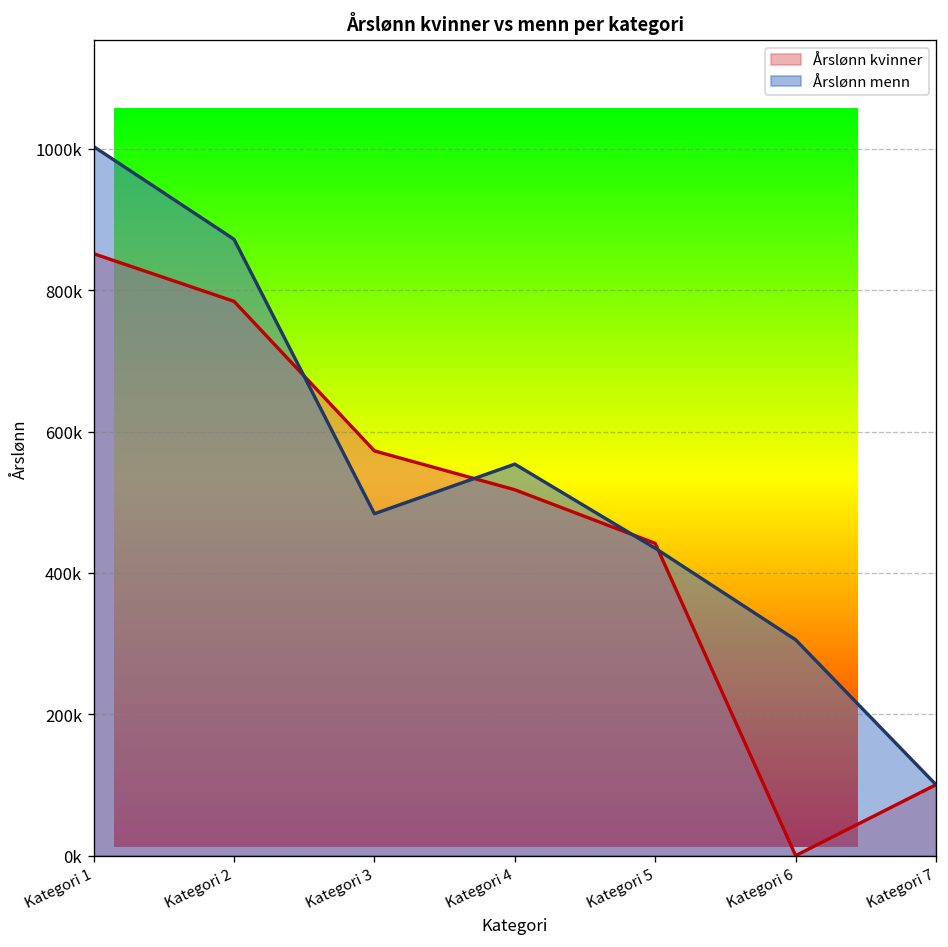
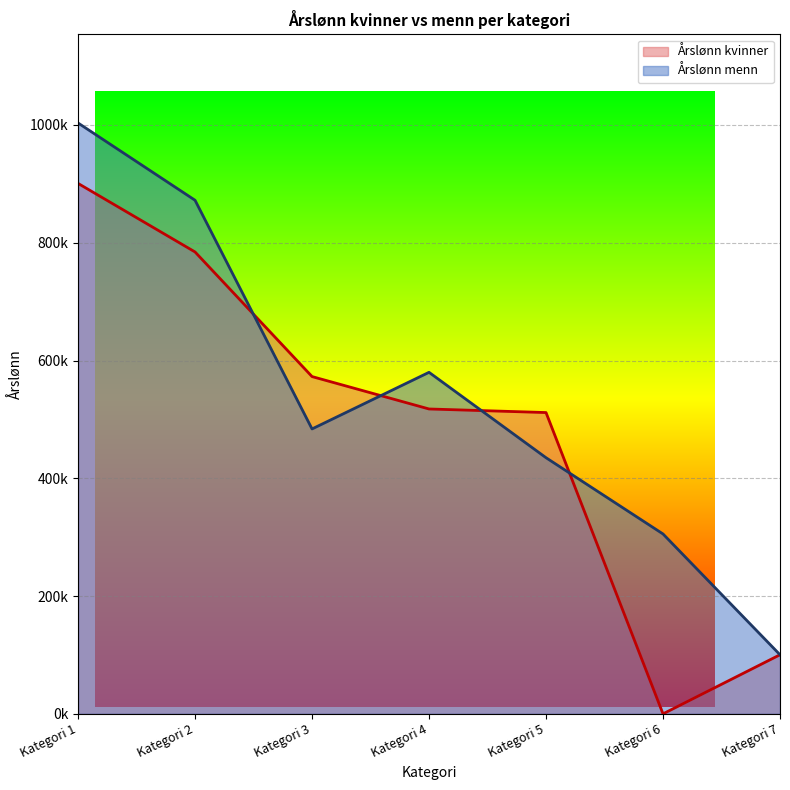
Årslønn kvinner, Kategori 1: 850000 -> 900000
Årslønn menn, Kategori 4: 550000 -> 580000
Årslønn kvinner, Kategori 5: 440000 -> 510000
